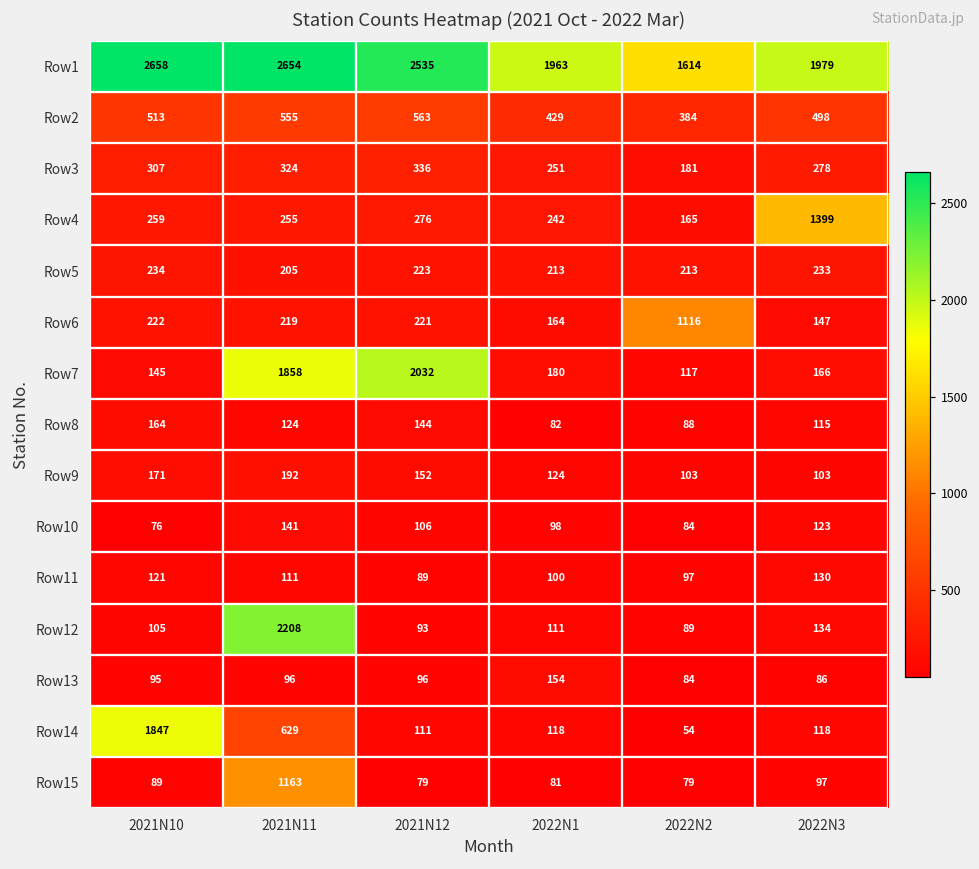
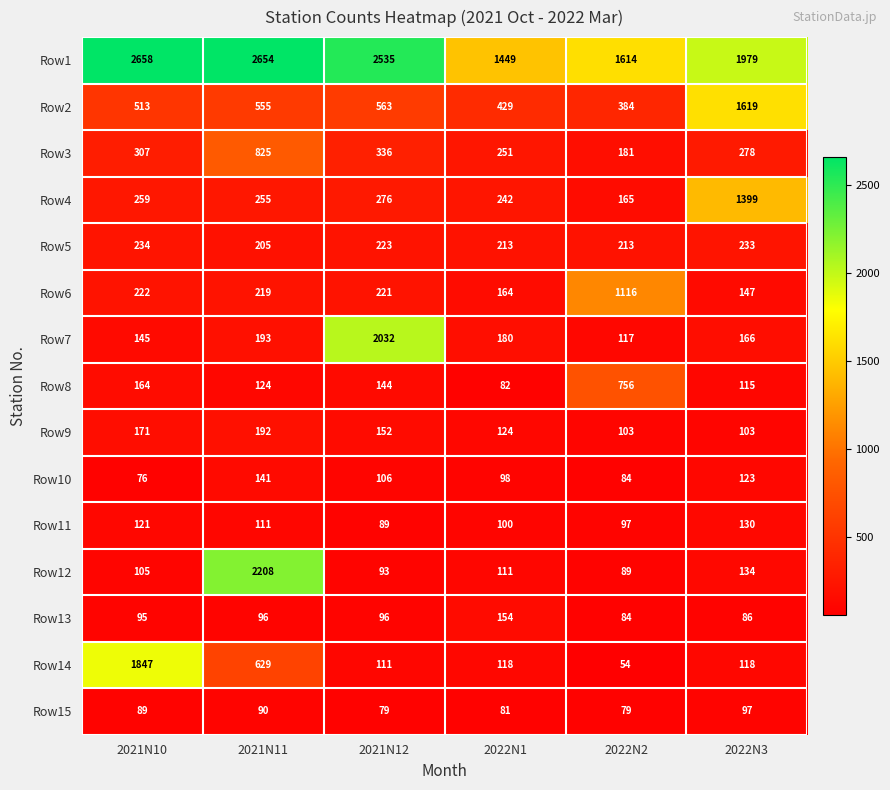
Row1, 2022N1: 1963 -> 1449
Row2, 2022N3: 498 -> 1619
Row3, 2021N11: 324 -> 825
Row7, 2021N11: 1858 -> 193
Row8, 2022N2: 88 -> 756
Row15, 2021N11: 1163 -> 90
